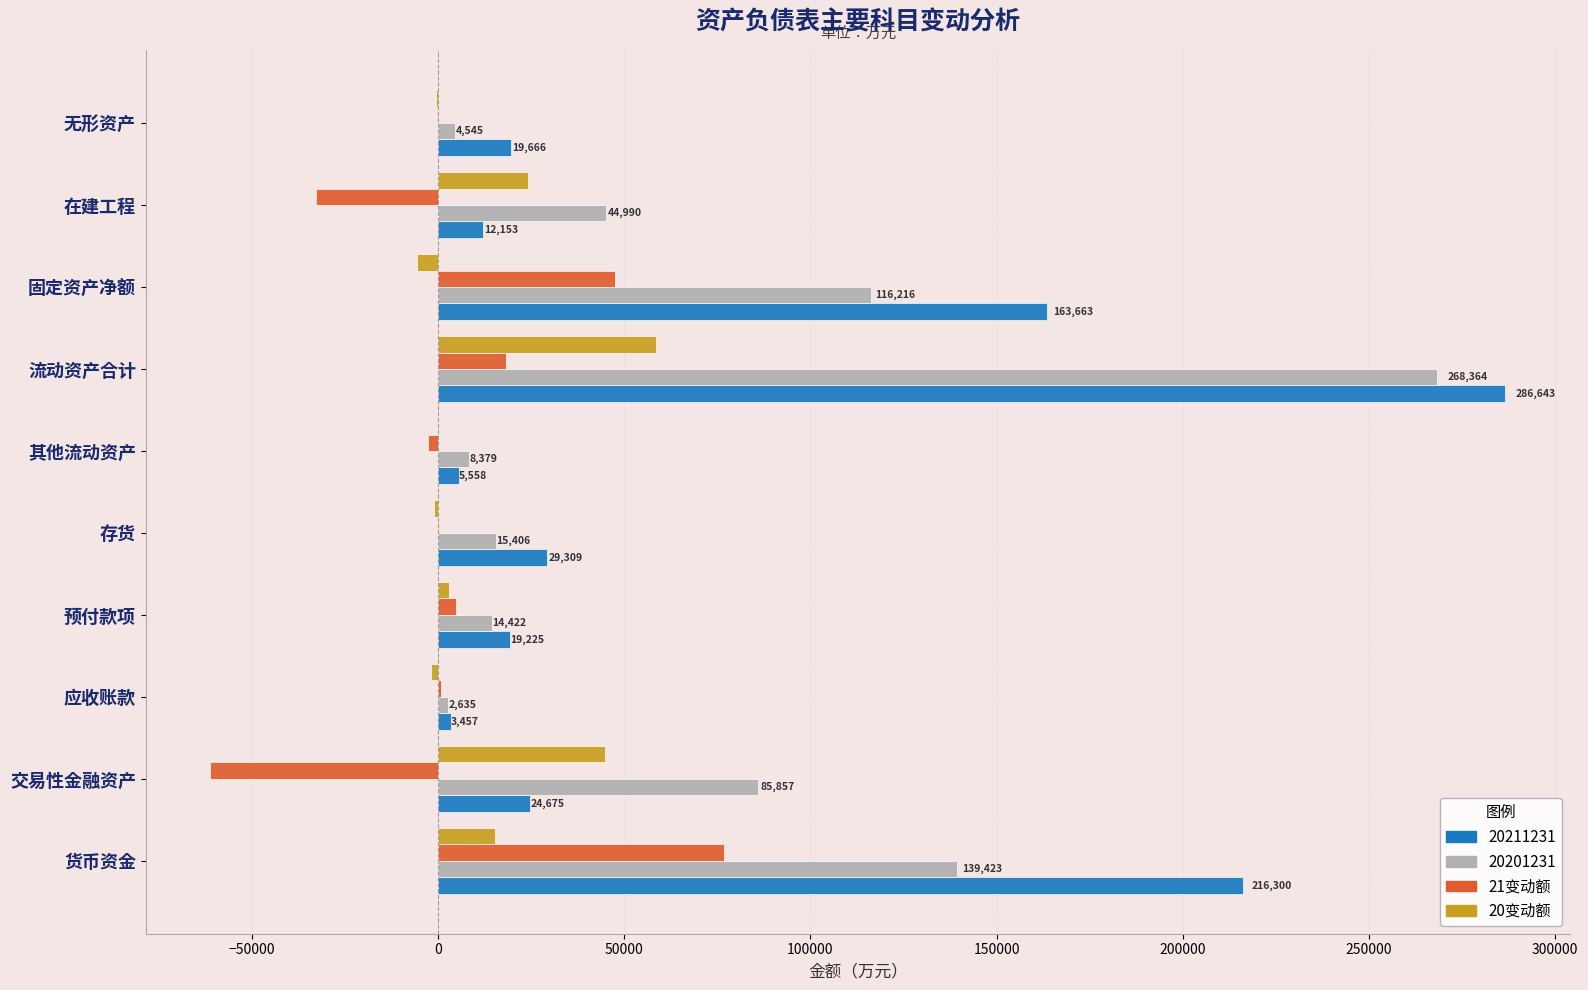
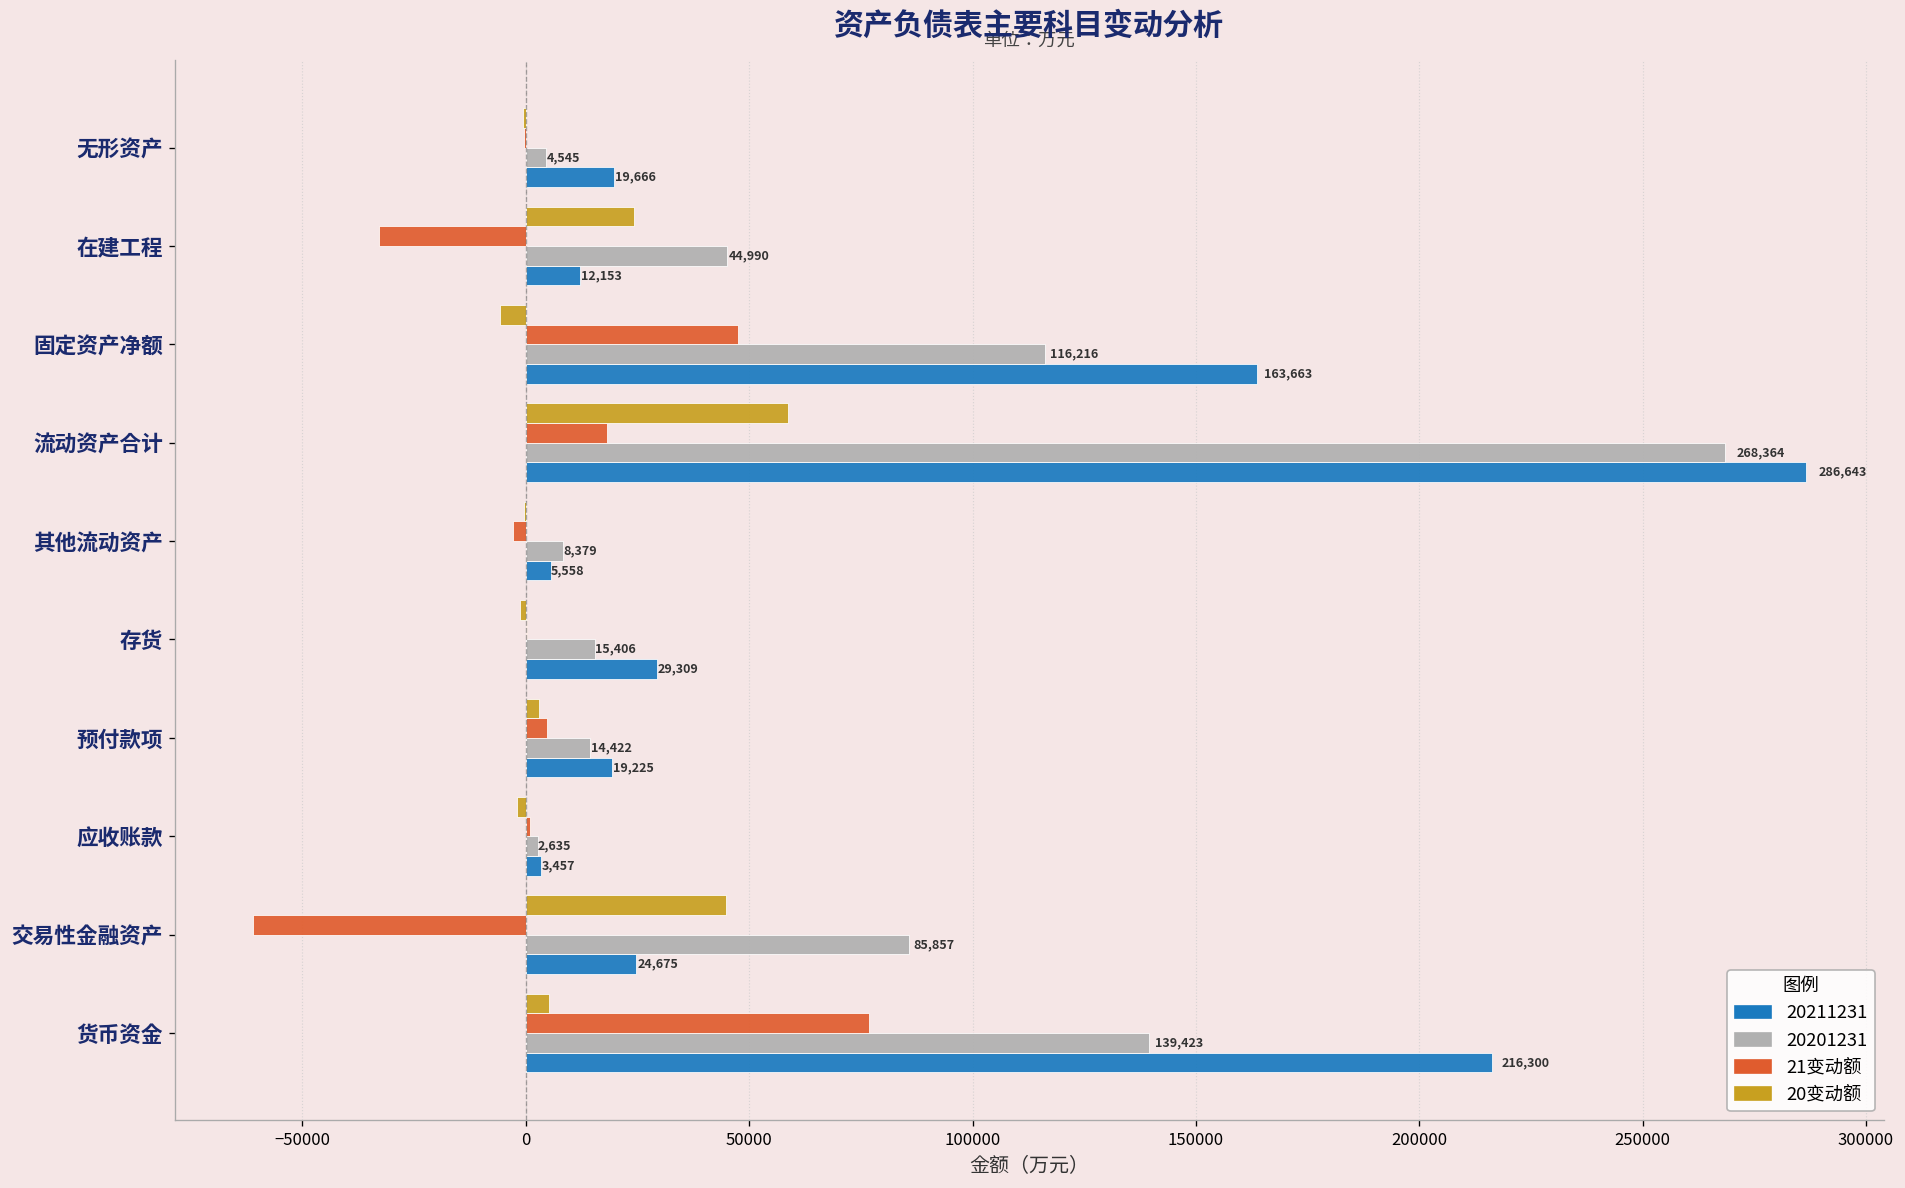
20变动额, 货币资金: 15000 -> 5000
